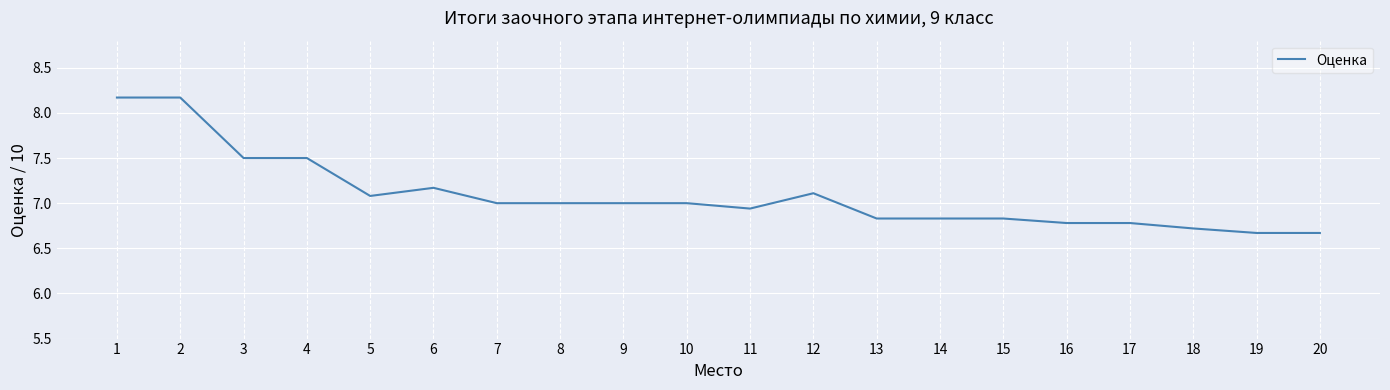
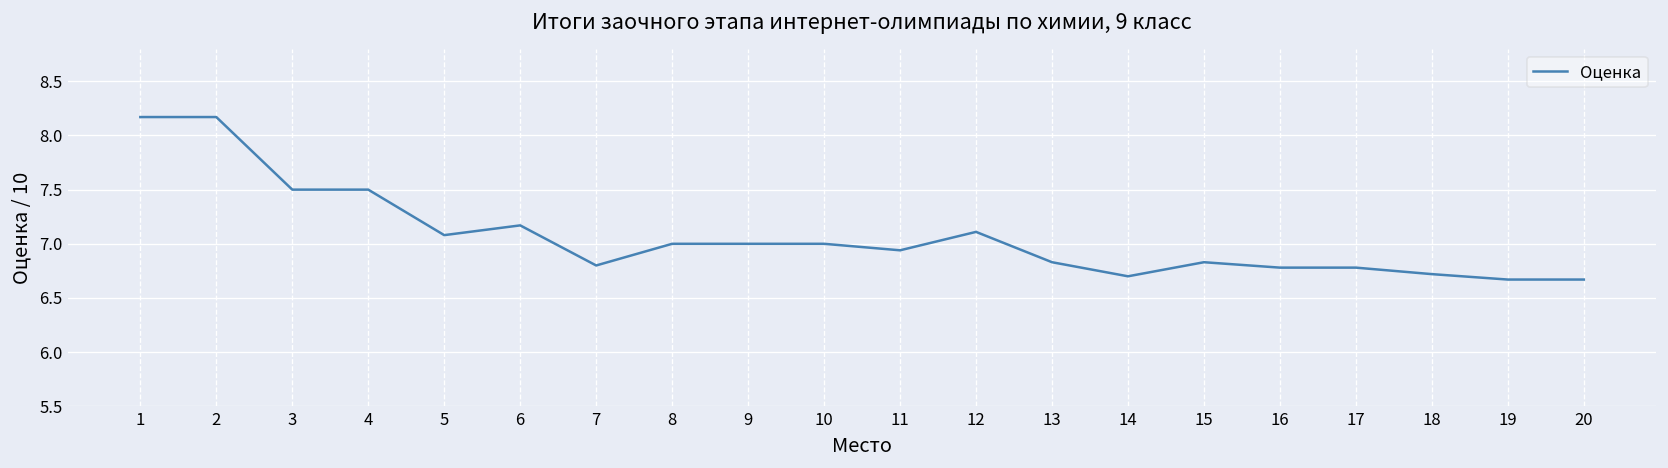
7: 7.0 -> 6.8
14: 6.8 -> 6.7
